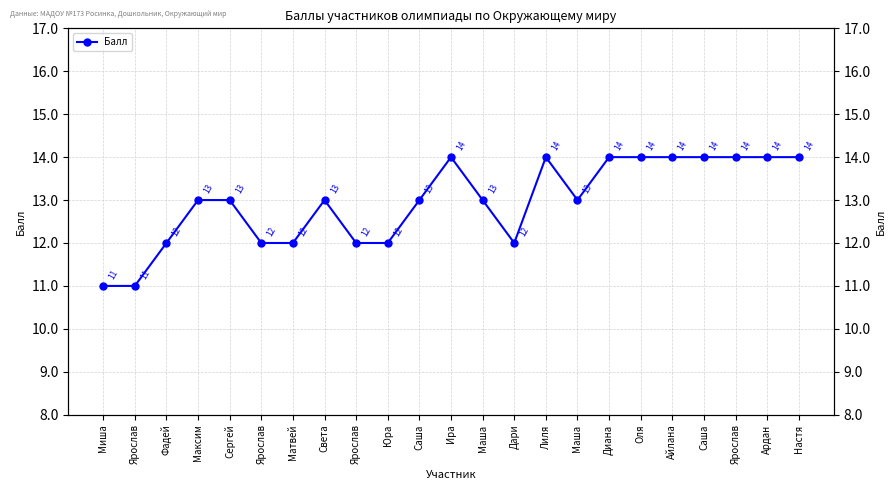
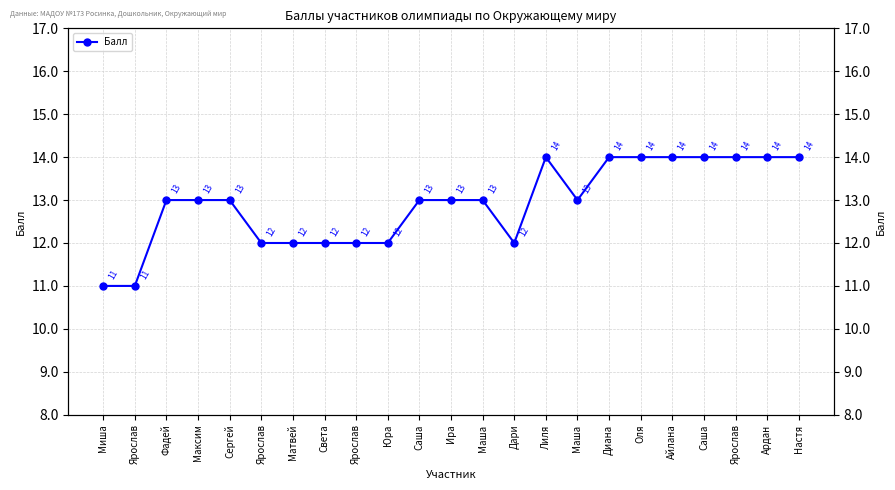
Фадей: 12 -> 13
Света: 13 -> 12
Ира: 14 -> 13
